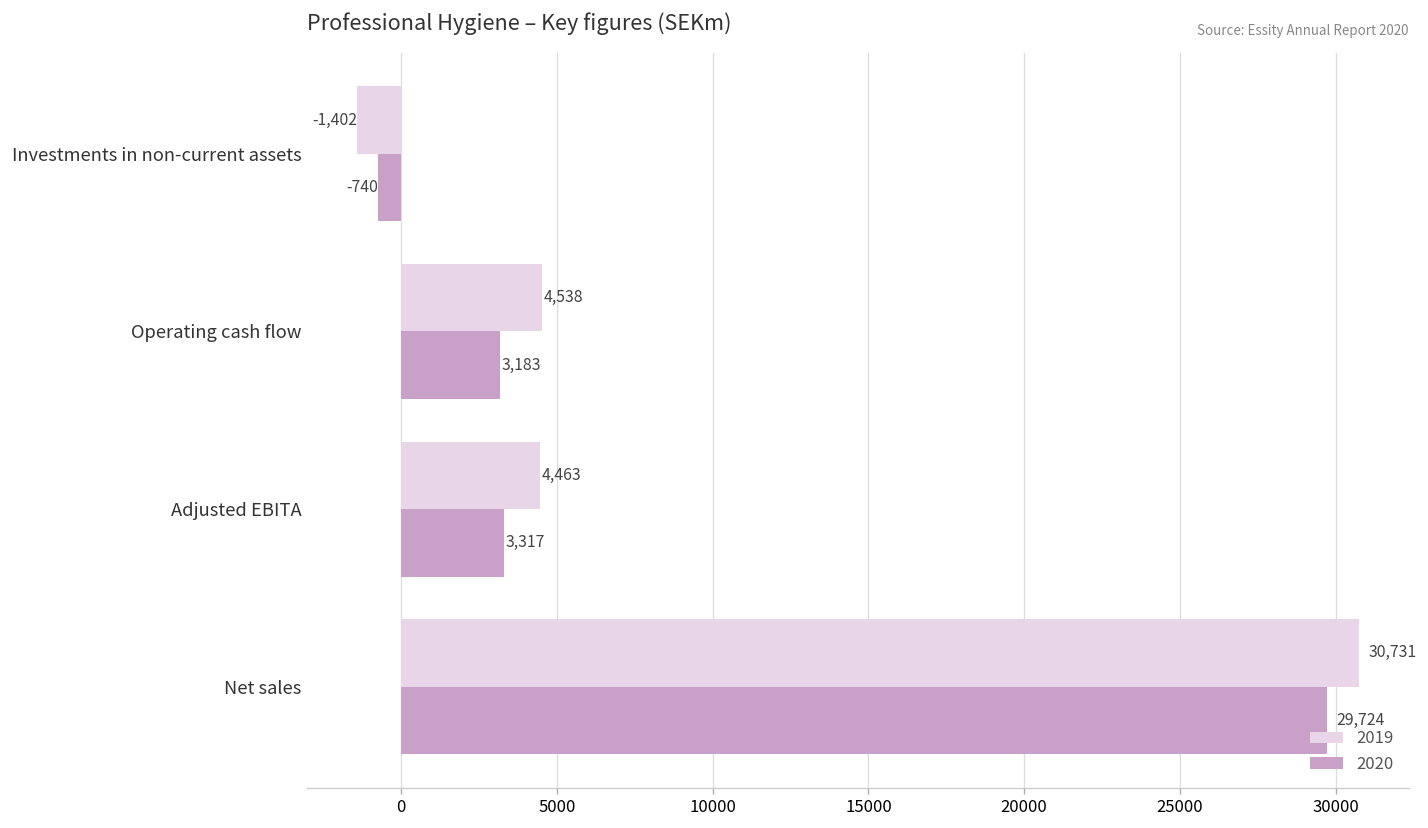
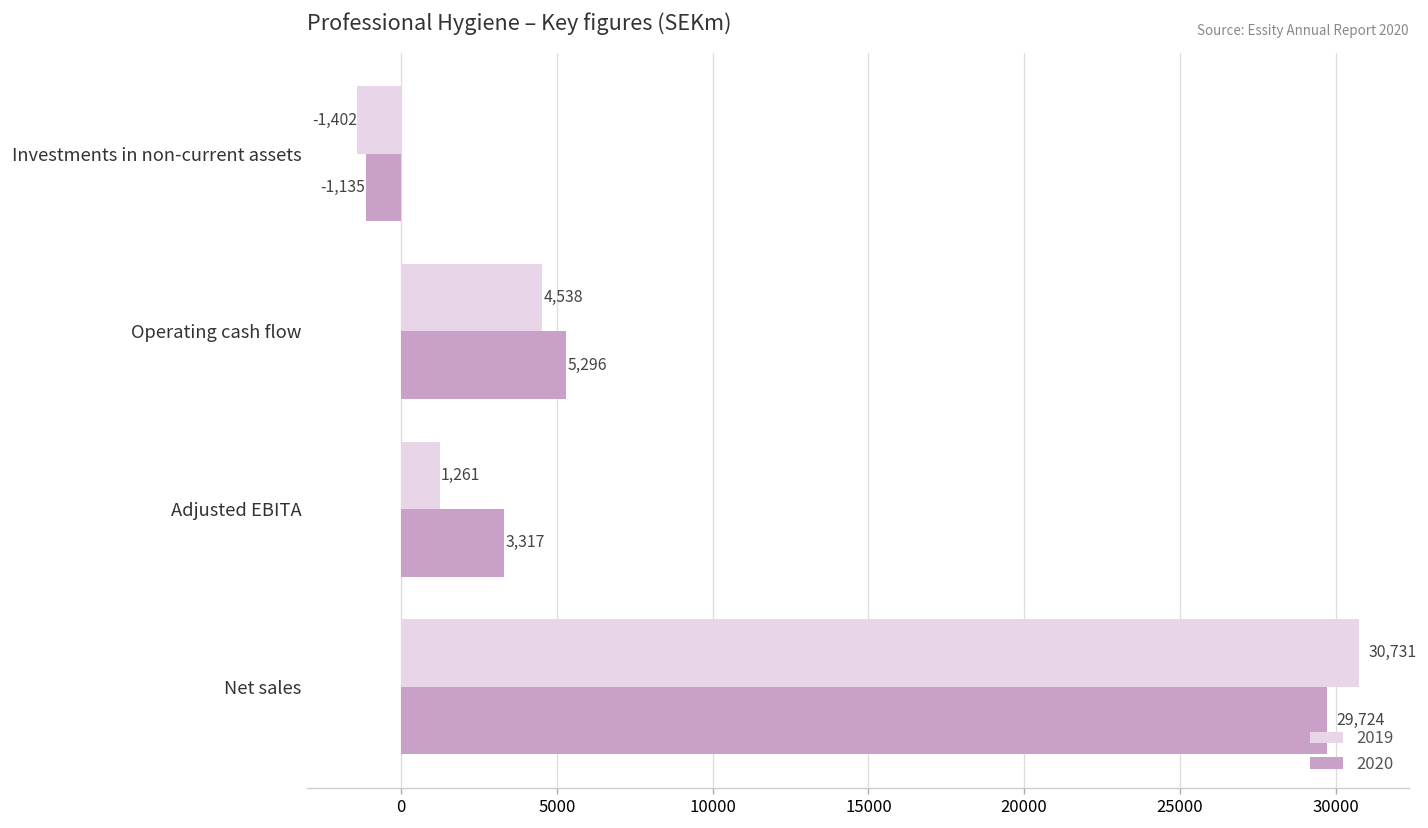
2020, Investments in non-current assets: -740 -> -1,135
2020, Operating cash flow: 3,183 -> 5,296
2019, Adjusted EBITA: 4,463 -> 1,261
